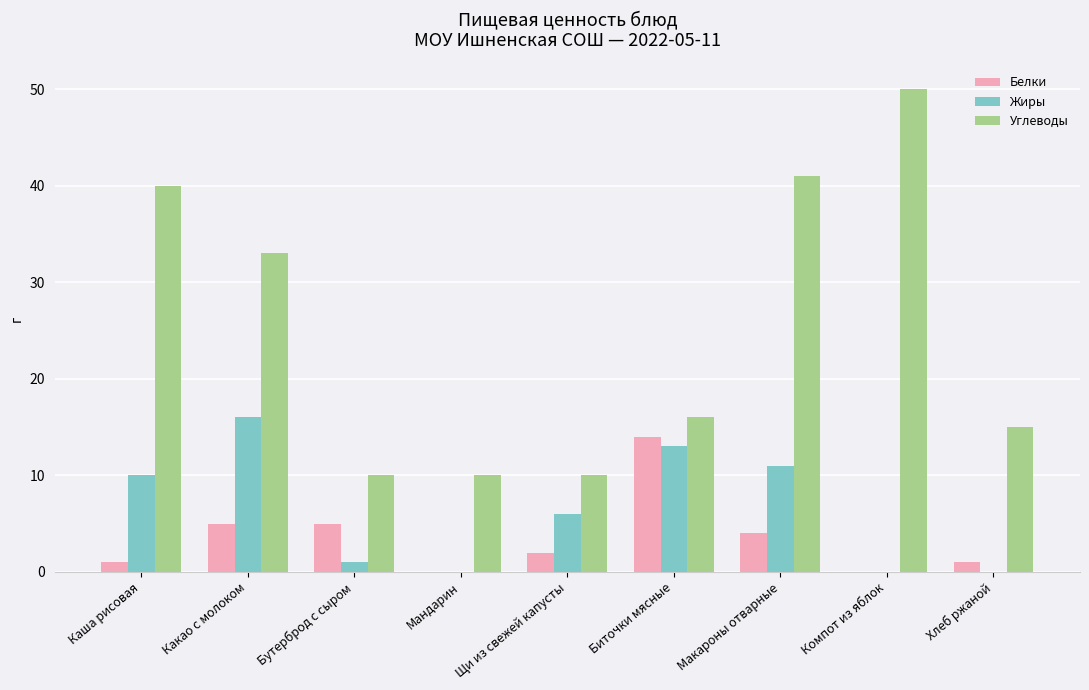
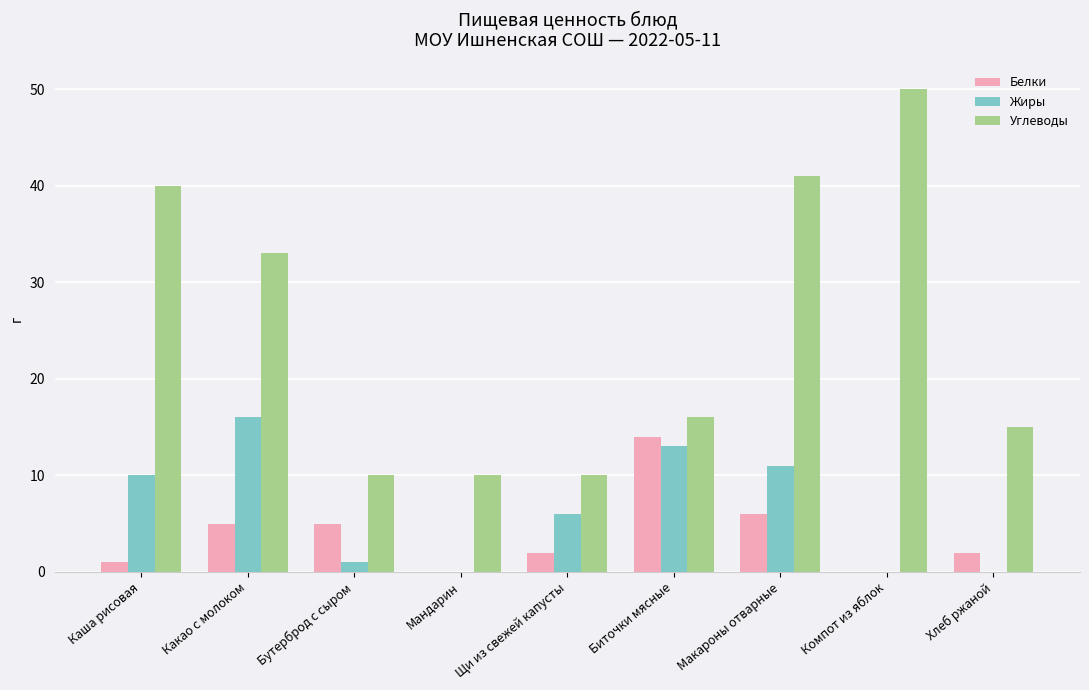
Белки, Макароны отварные: 4 -> 6
Белки, Хлеб ржаной: 1 -> 2
